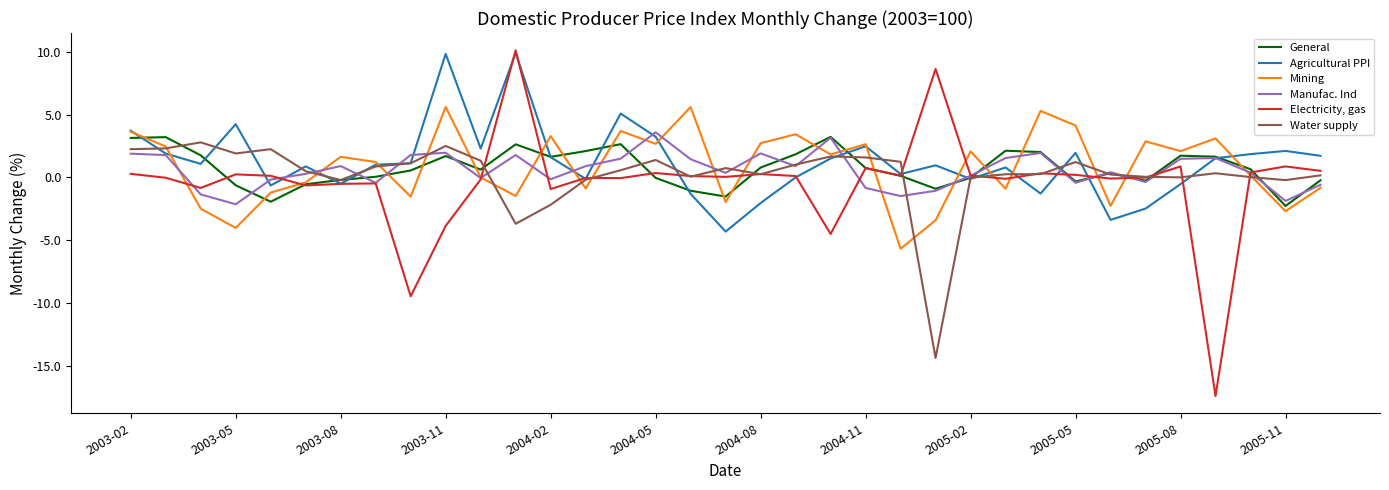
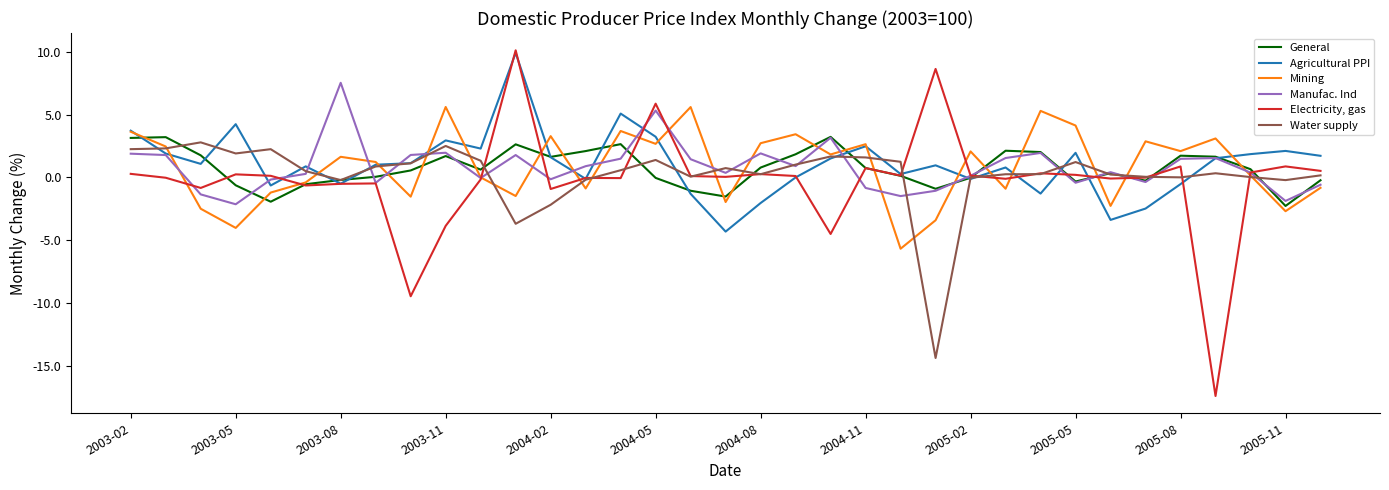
Manufac. Ind, 2003-08: 0.9 -> 7.5
Agricultural PPI, 2003-11: 9.8 -> 2.9
Manufac. Ind, 2004-05: 3.6 -> 5.3
Electricity, gas, 2004-05: 0.4 -> 5.9
